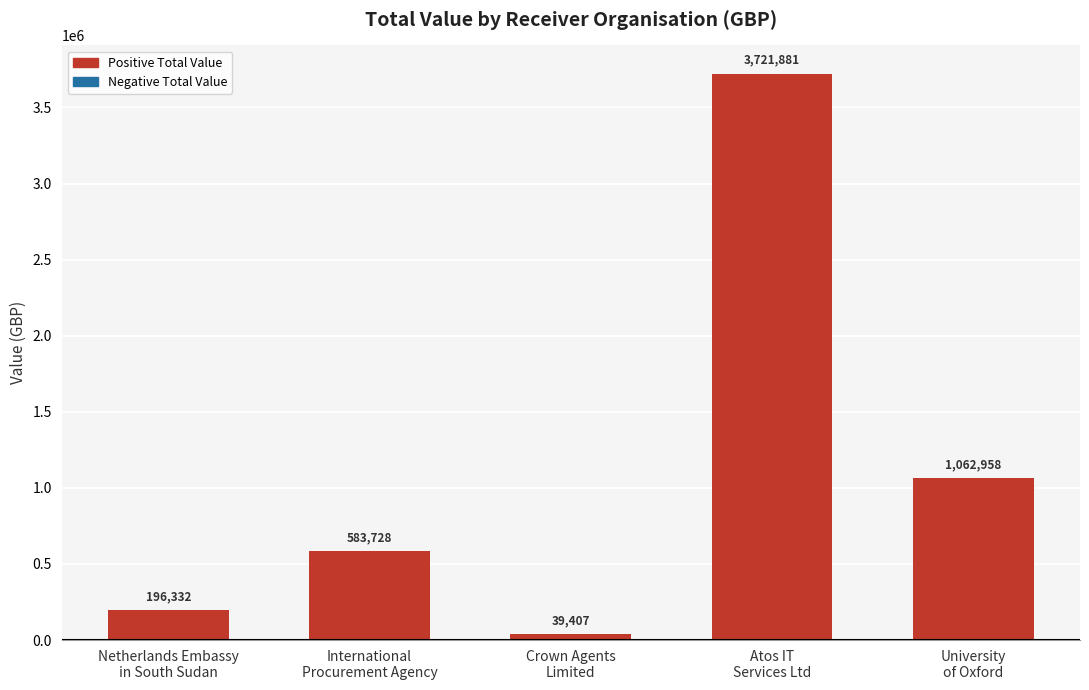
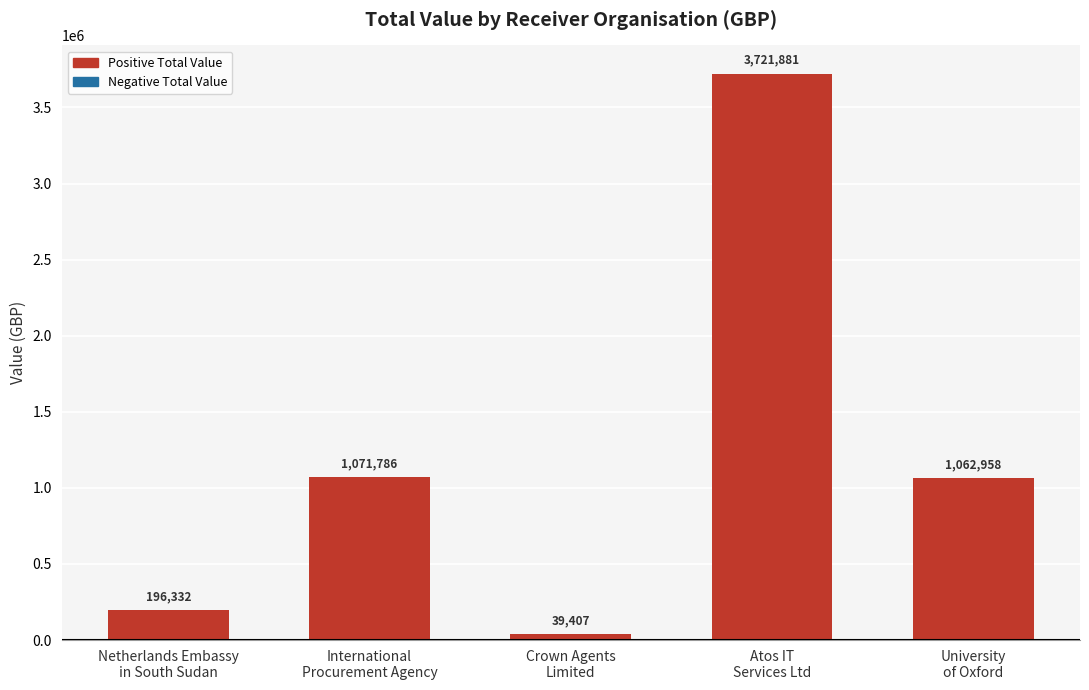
International Procurement Agency: 583,728 -> 1,071,786
